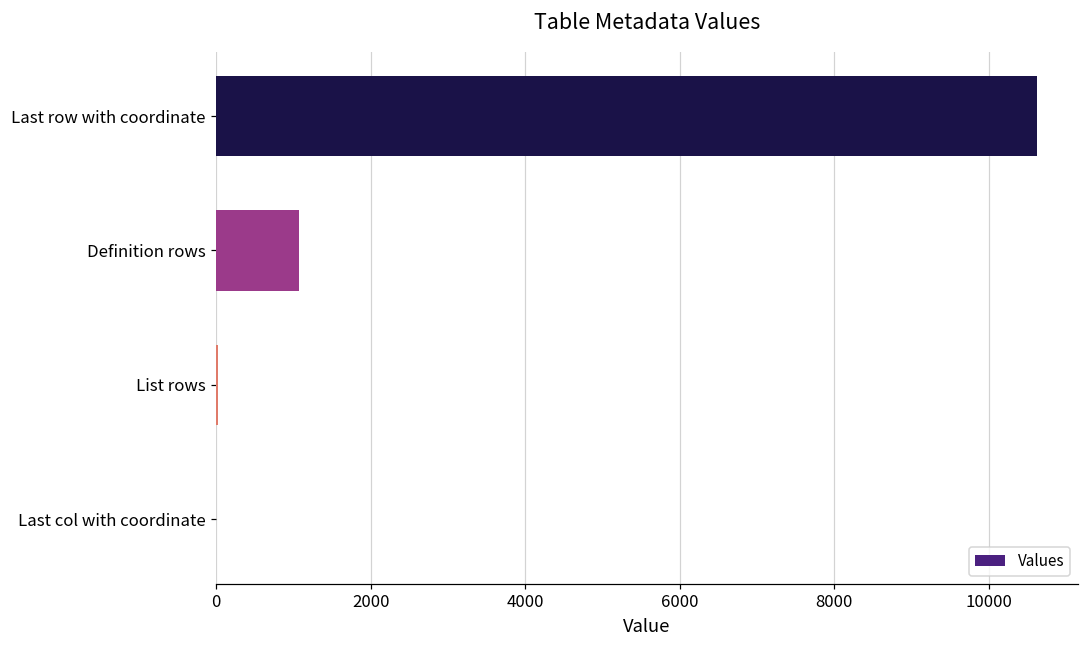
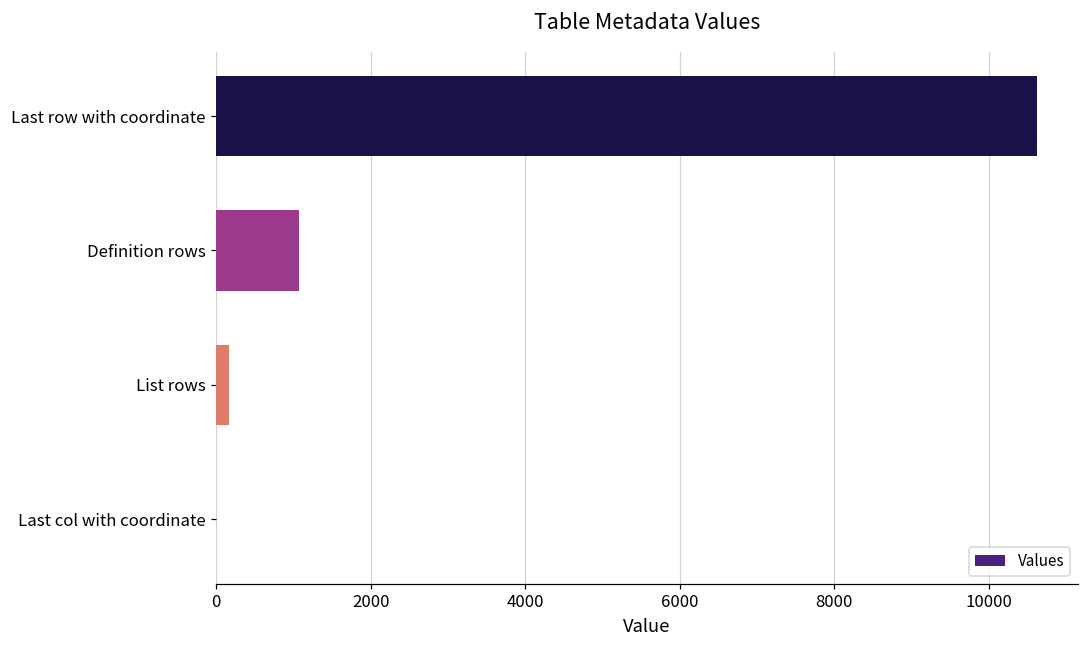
List rows: 0 -> 200
